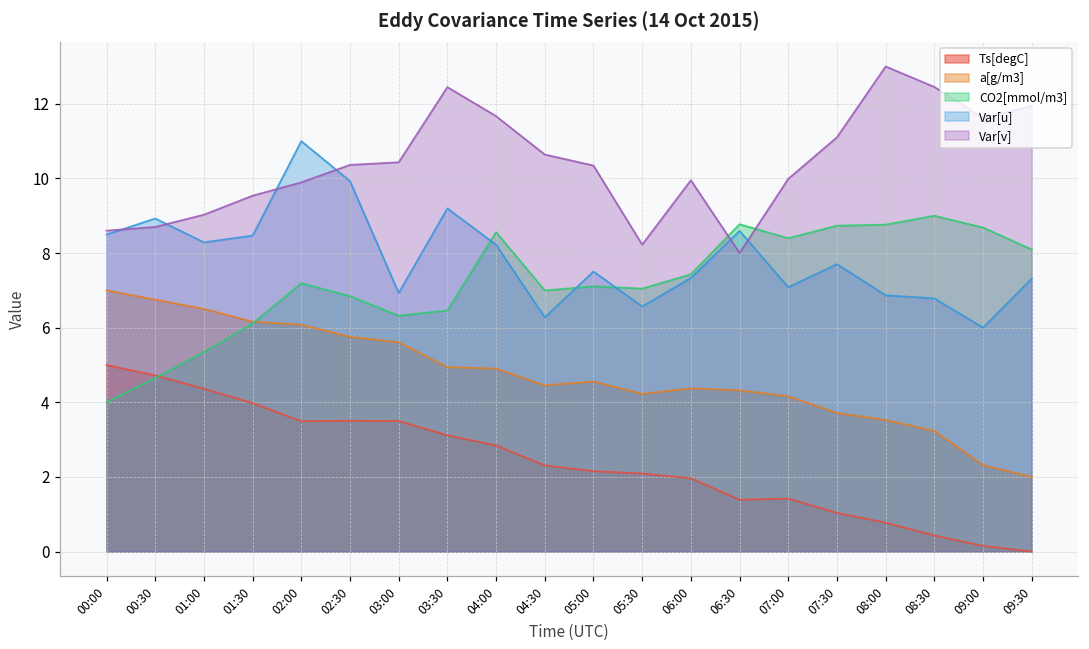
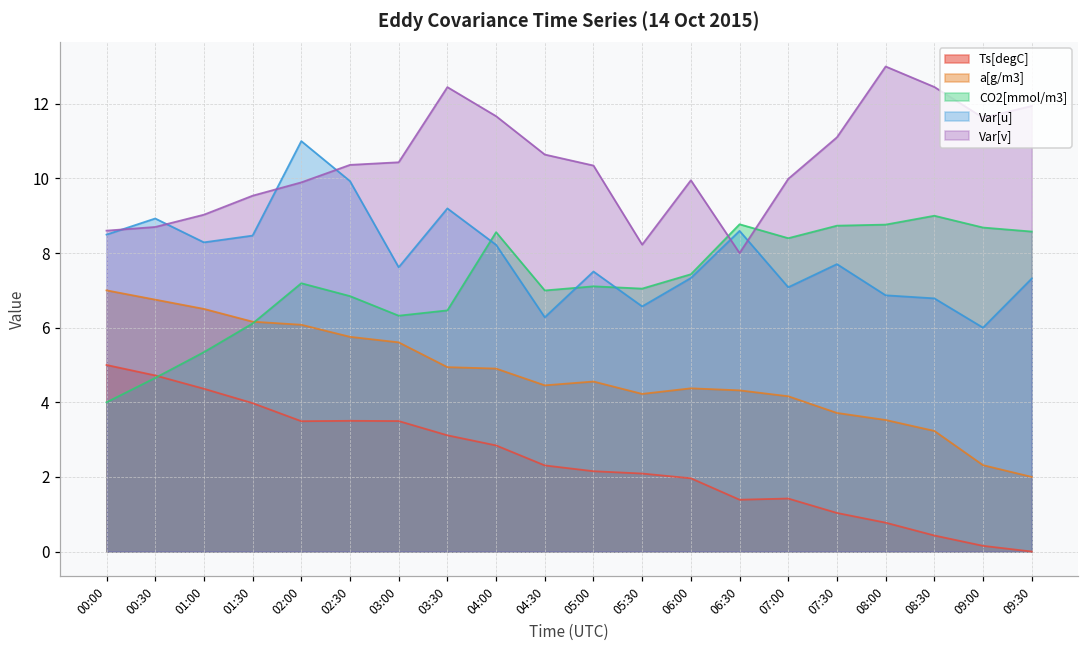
Var[u], 03:00: 6.9 -> 7.6
CO2[mmol/m3], 09:30: 8.1 -> 8.6
